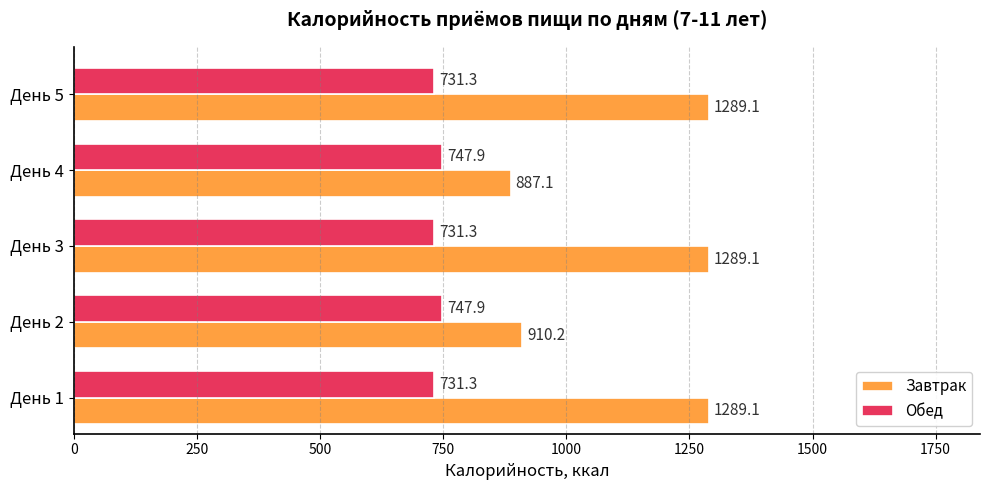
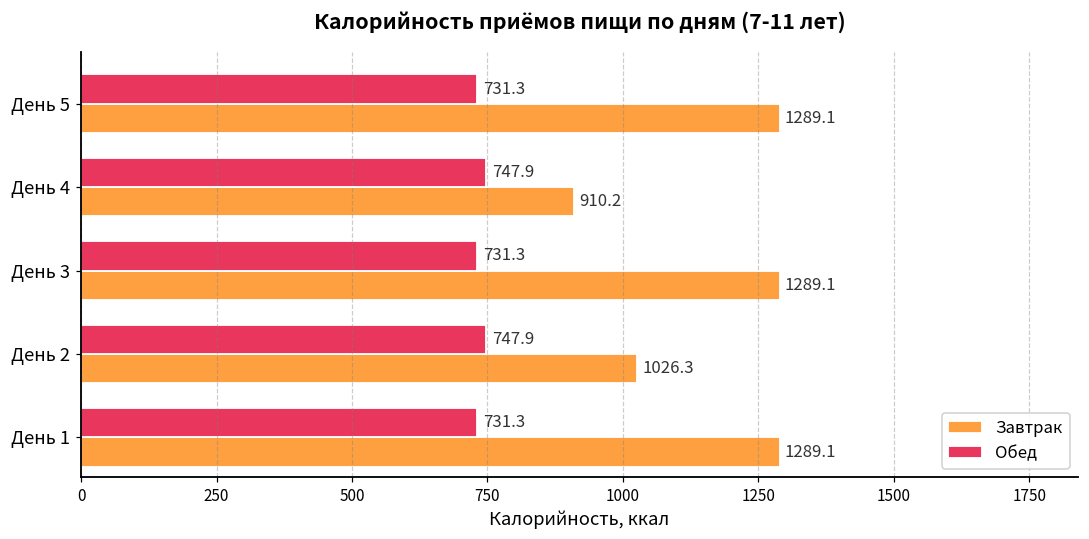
Завтрак, День 4: 887.1 -> 910.2
Завтрак, День 2: 910.2 -> 1026.3
